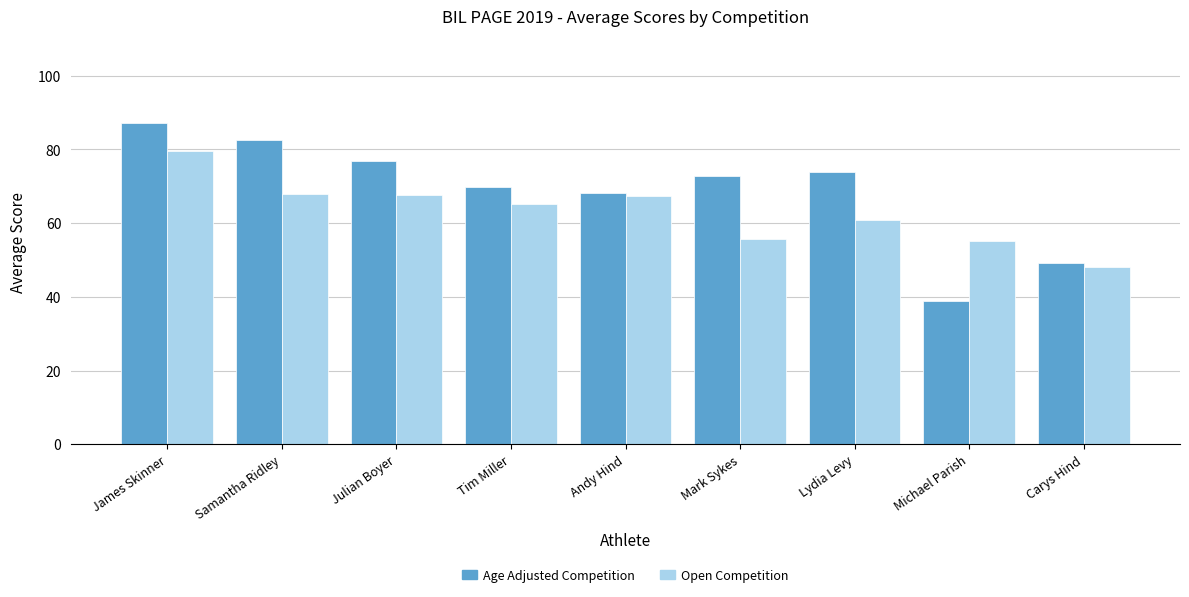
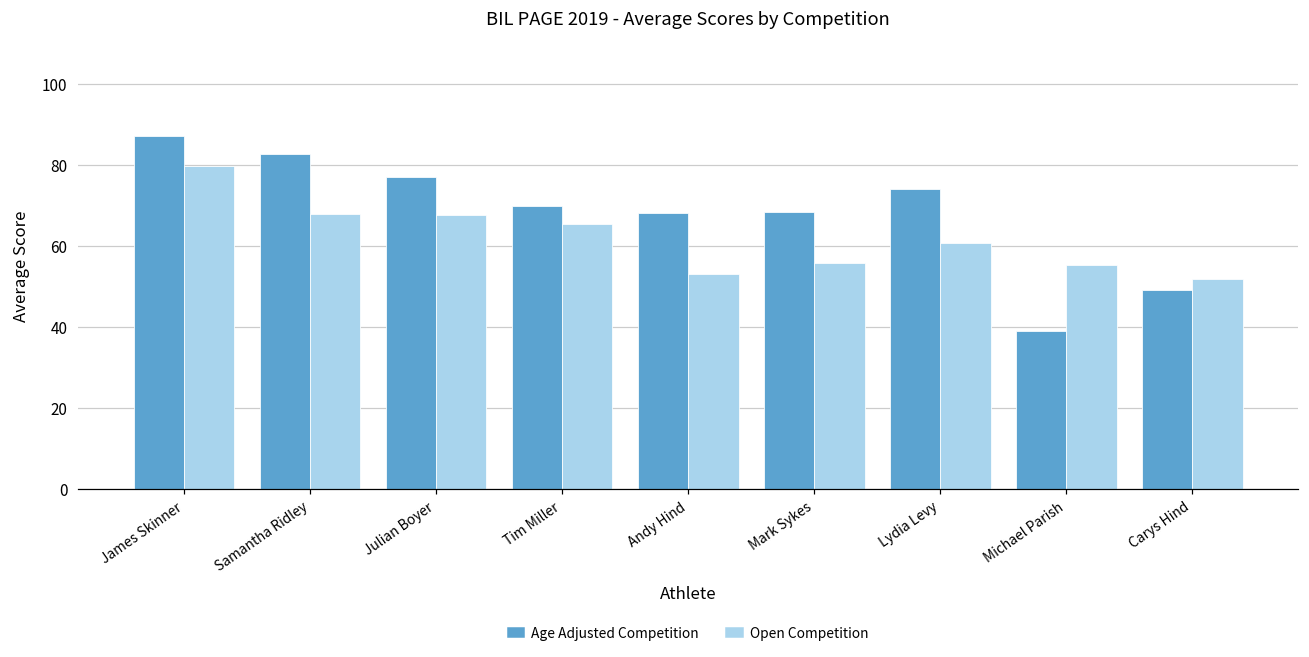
Open Competition, Andy Hind: 67 -> 53
Age Adjusted Competition, Mark Sykes: 73 -> 68
Open Competition, Carys Hind: 48 -> 52
